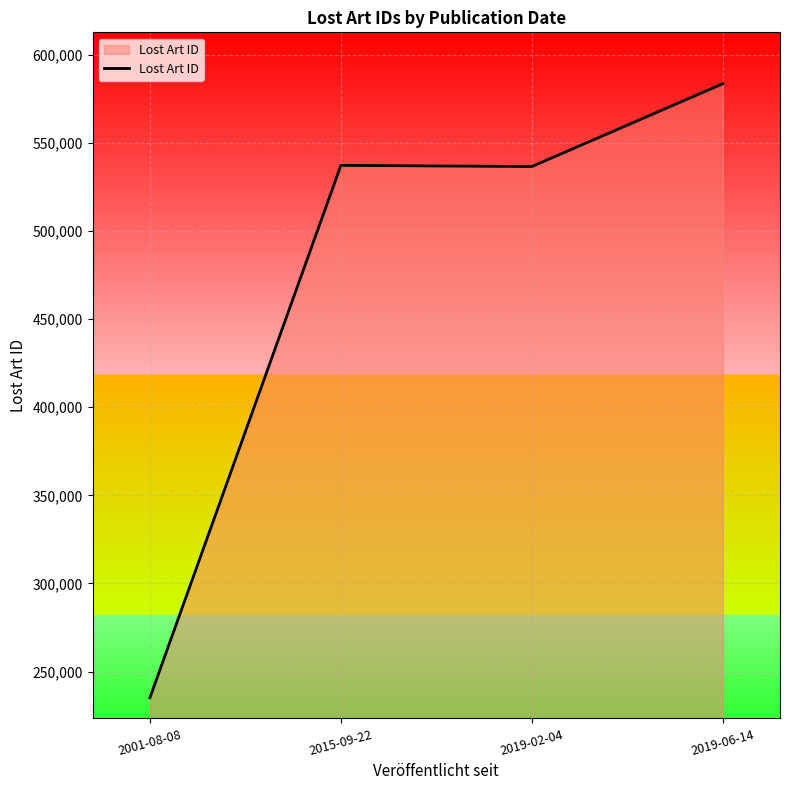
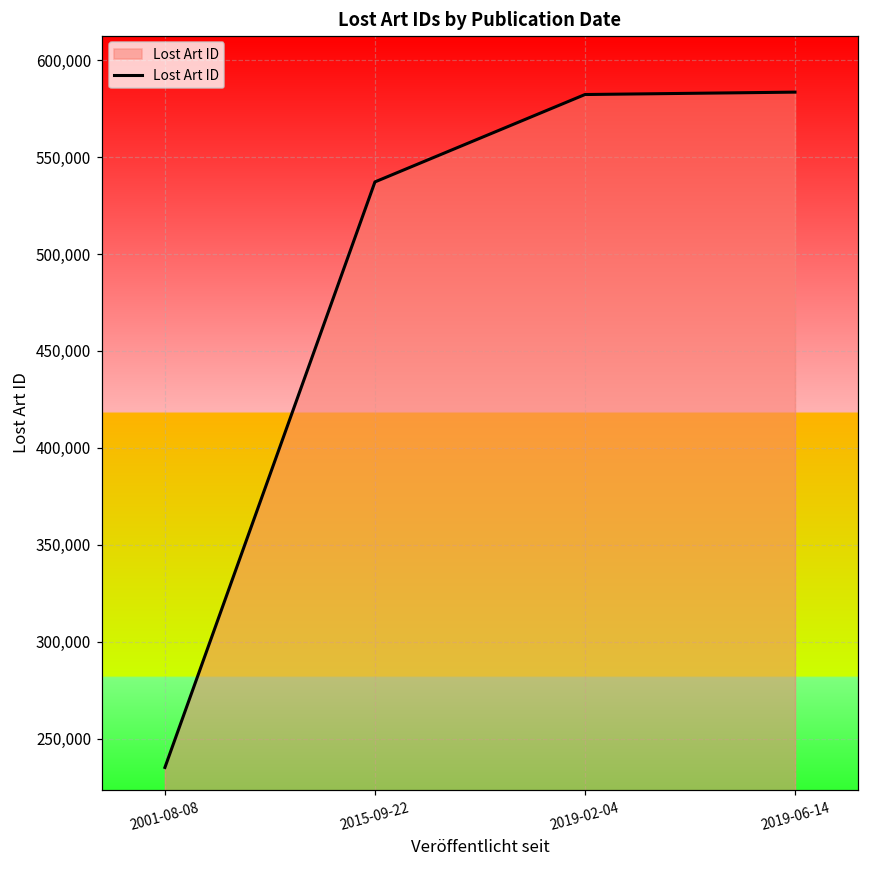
2019-02-04: 537,000 -> 582,000
